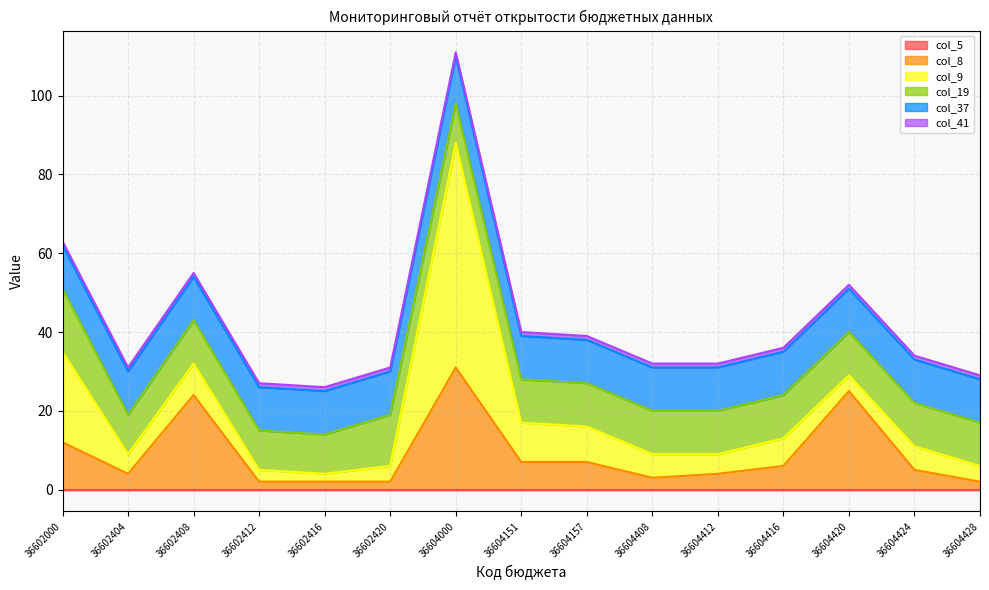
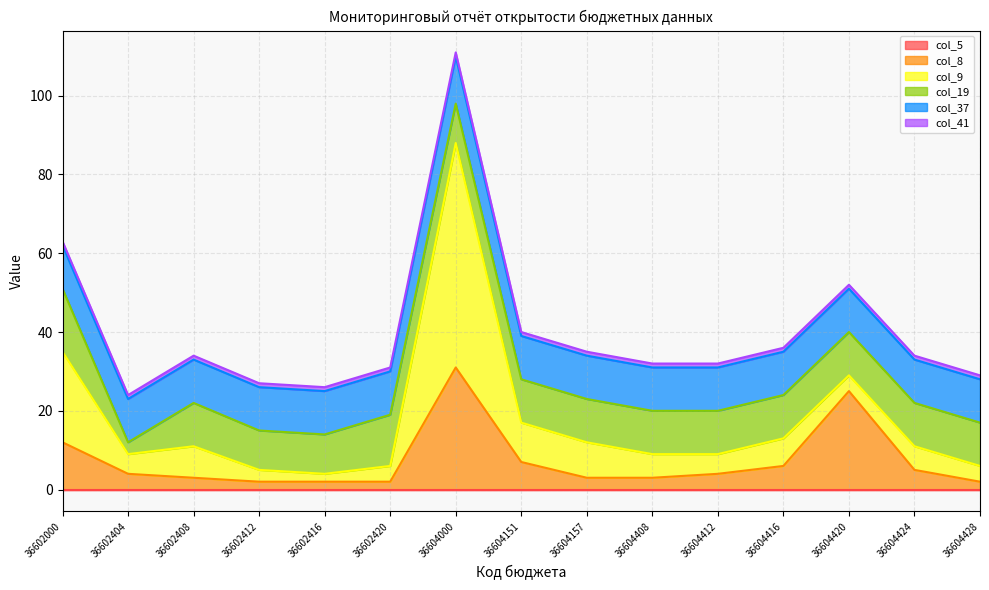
col_19, 36602404: 10 -> 3
col_8, 36602408: 24 -> 3
col_8, 36604157: 7 -> 3
